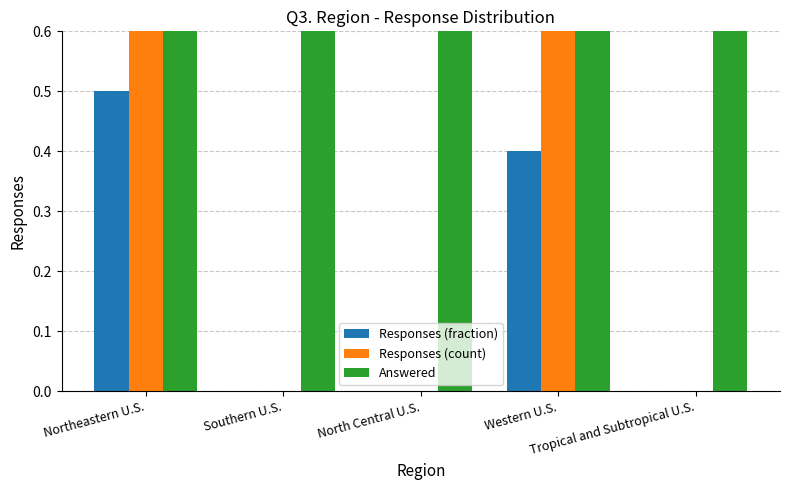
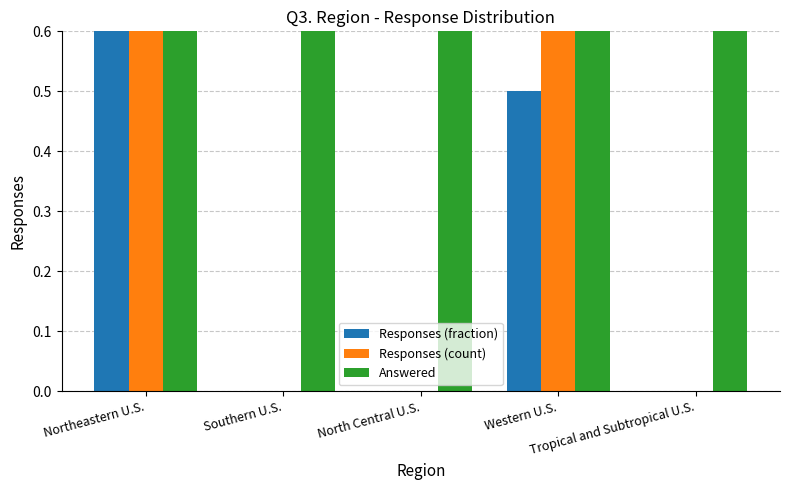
Responses (fraction), Northeastern U.S.: 0.5 -> 0.6
Responses (fraction), Western U.S.: 0.4 -> 0.5
